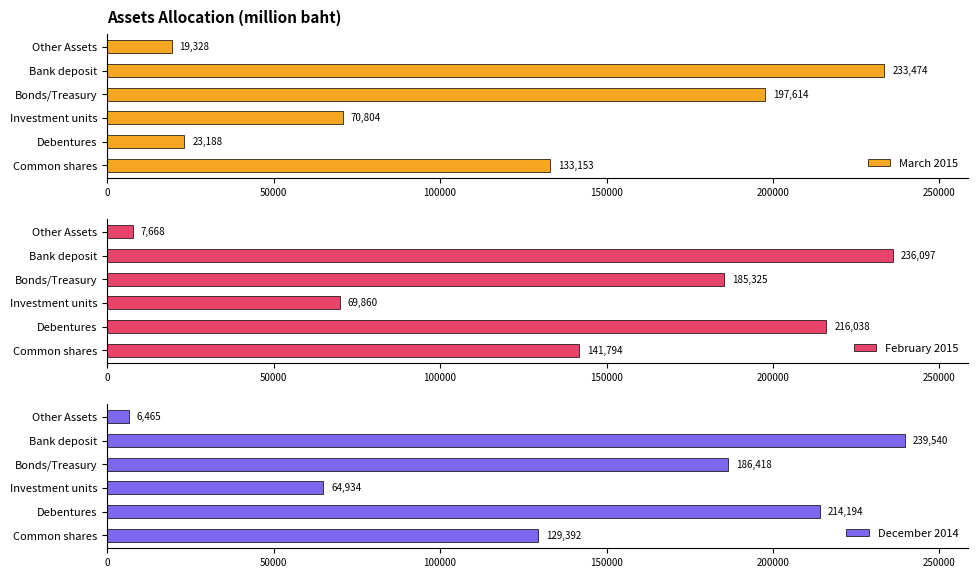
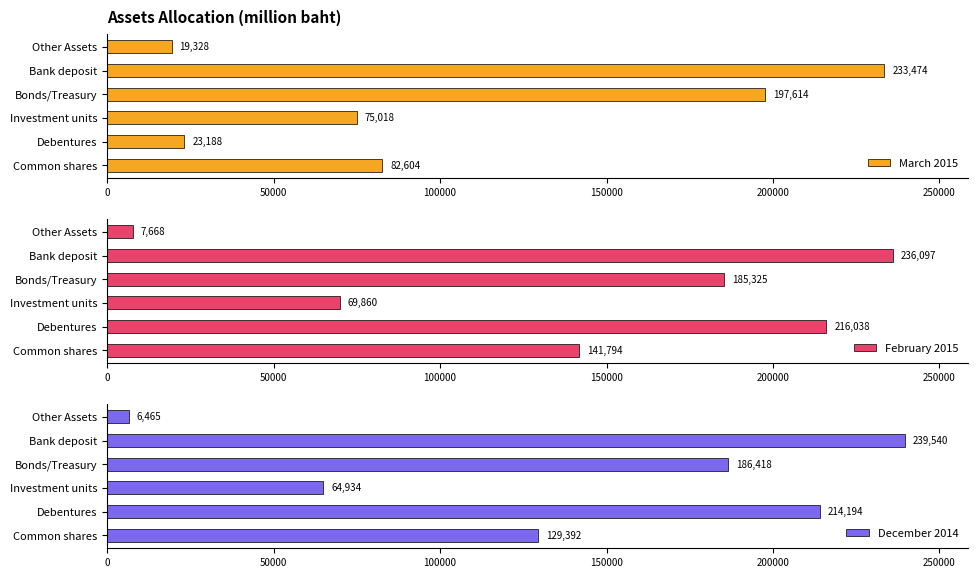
Assets Allocation (million baht), Investment units: 70,804 -> 75,018
Assets Allocation (million baht), Common shares: 133,153 -> 82,604
